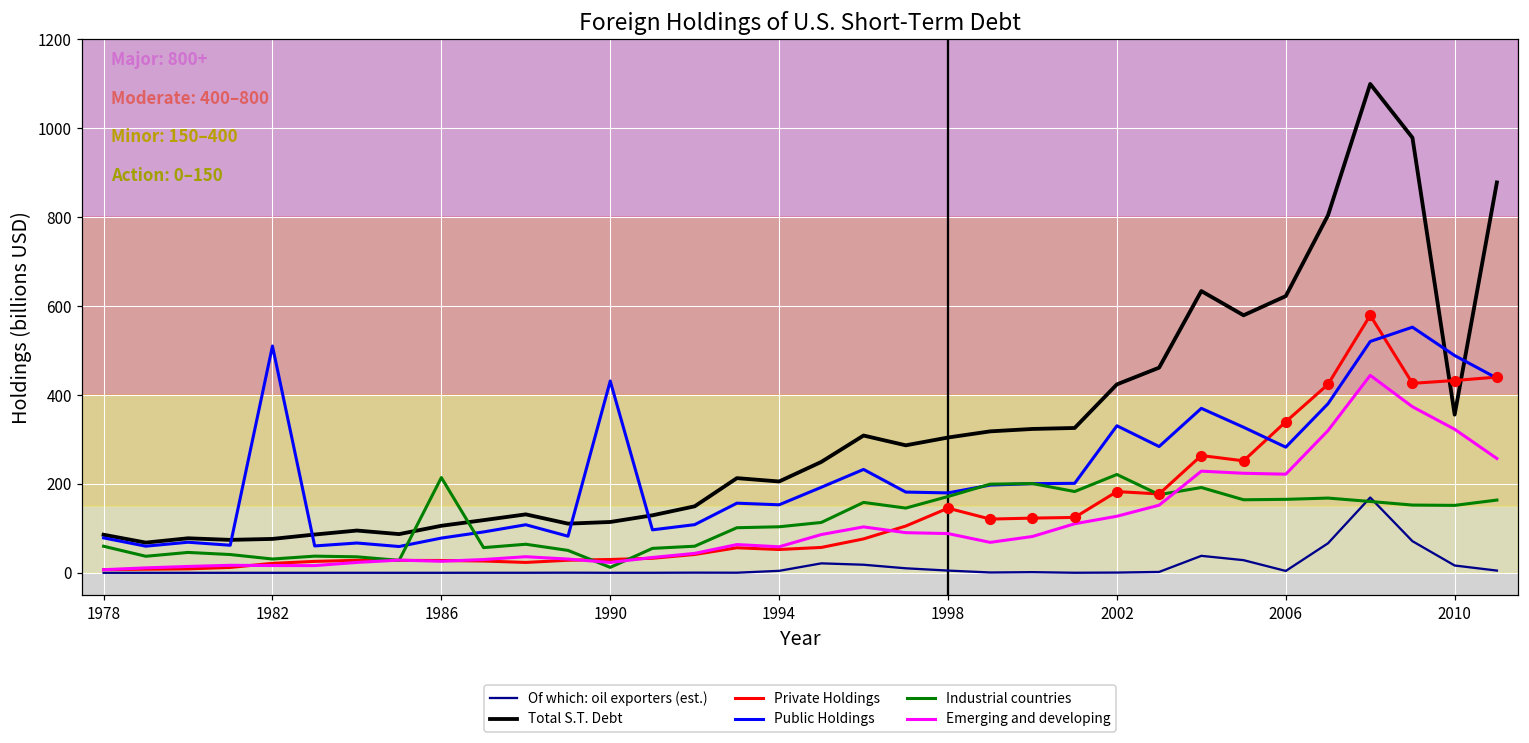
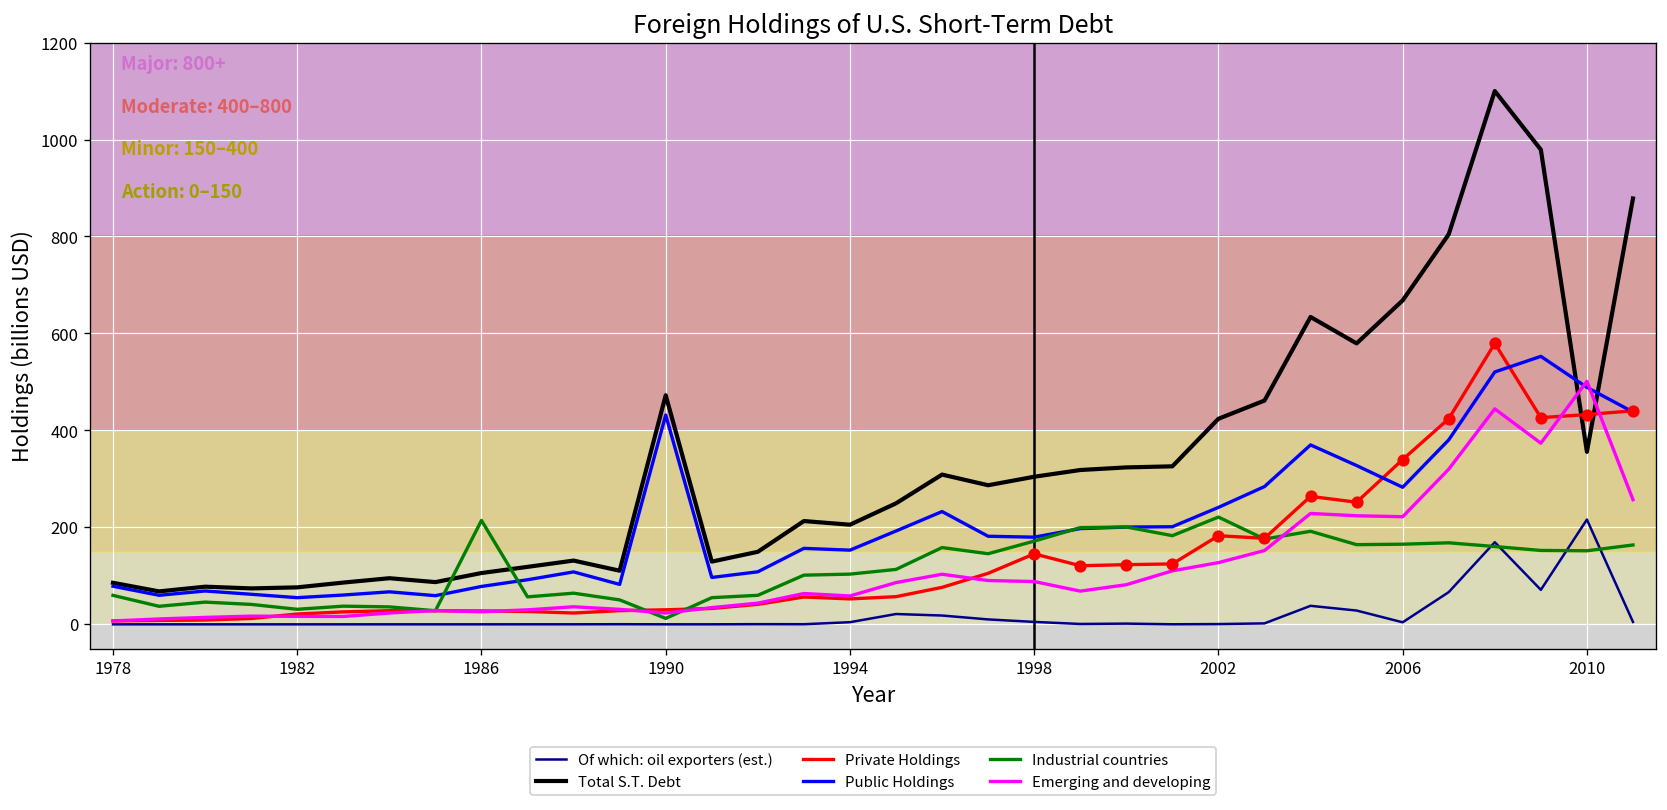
Public Holdings, 1982: 510 -> 60
Total S.T. Debt, 1990: 110 -> 470
Public Holdings, 2002: 330 -> 240
Total S.T. Debt, 2006: 620 -> 670
Of which: oil exporters (est.), 2010: 20 -> 220
Emerging and developing, 2010: 320 -> 500
